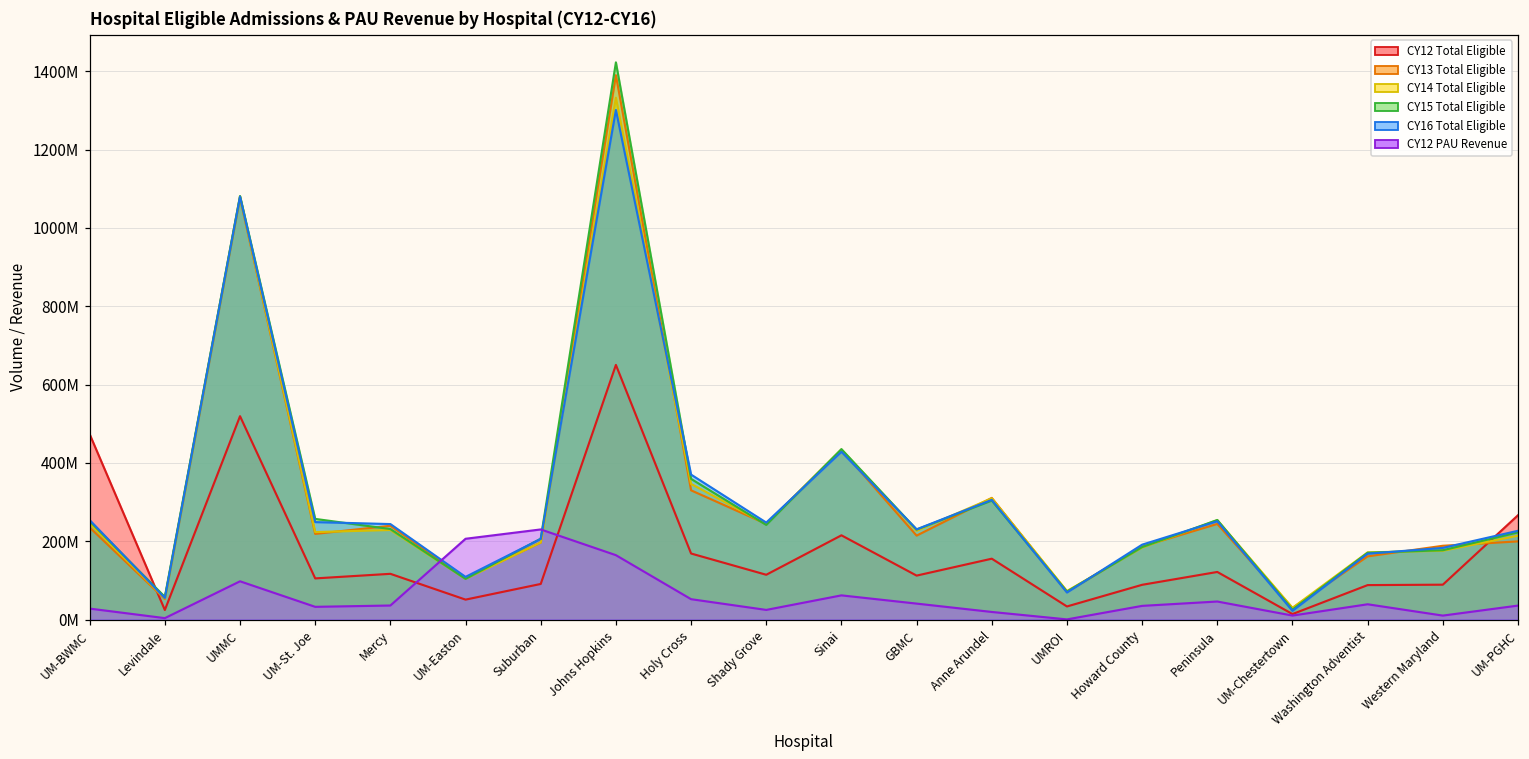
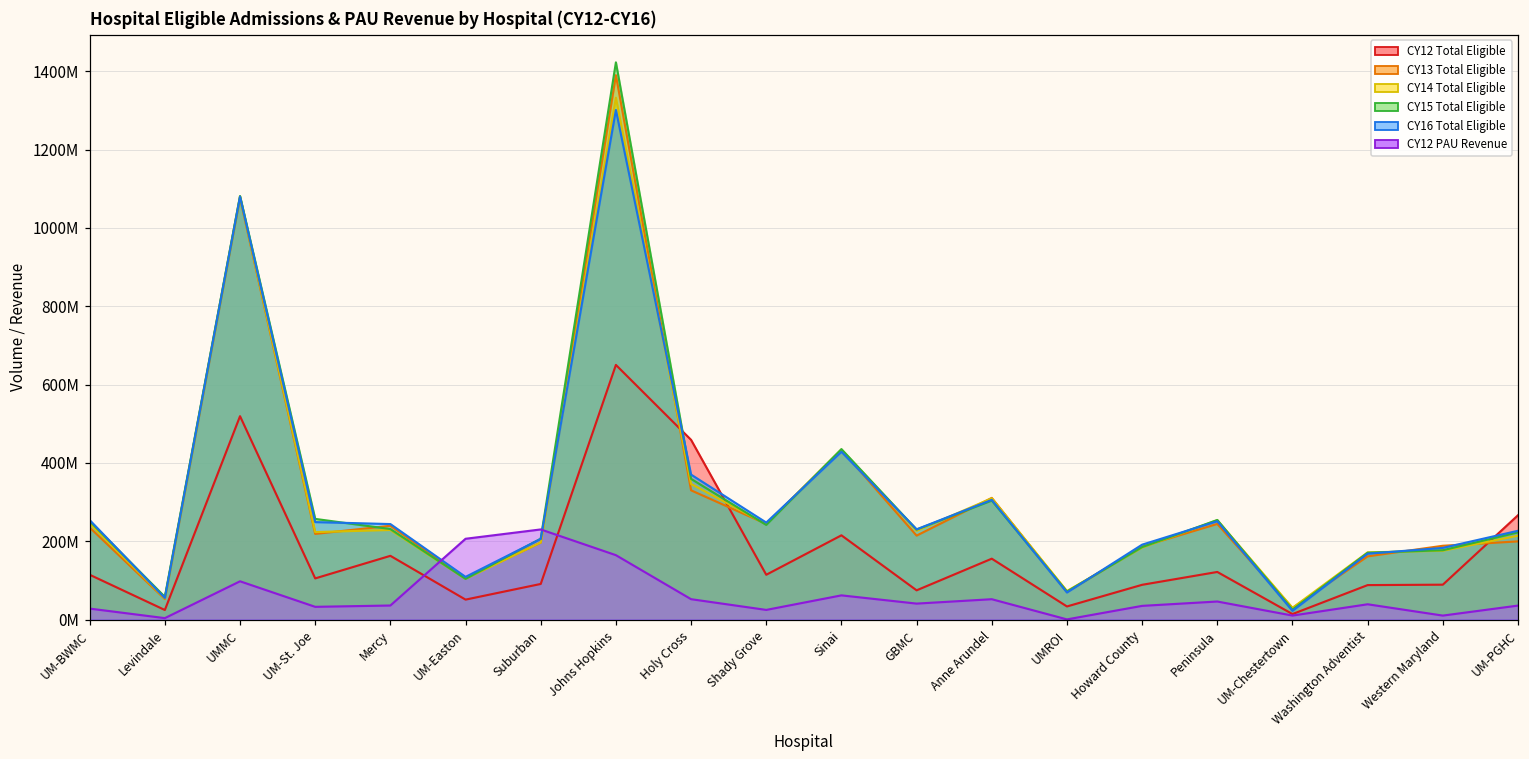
CY12 Total Eligible, UM-BWMC: 470000000 -> 110000000
CY12 Total Eligible, Mercy: 120000000 -> 160000000
CY12 Total Eligible, Holy Cross: 170000000 -> 460000000
CY12 Total Eligible, GBMC: 110000000 -> 70000000
CY12 PAU Revenue, Anne Arundel: 20000000 -> 50000000
